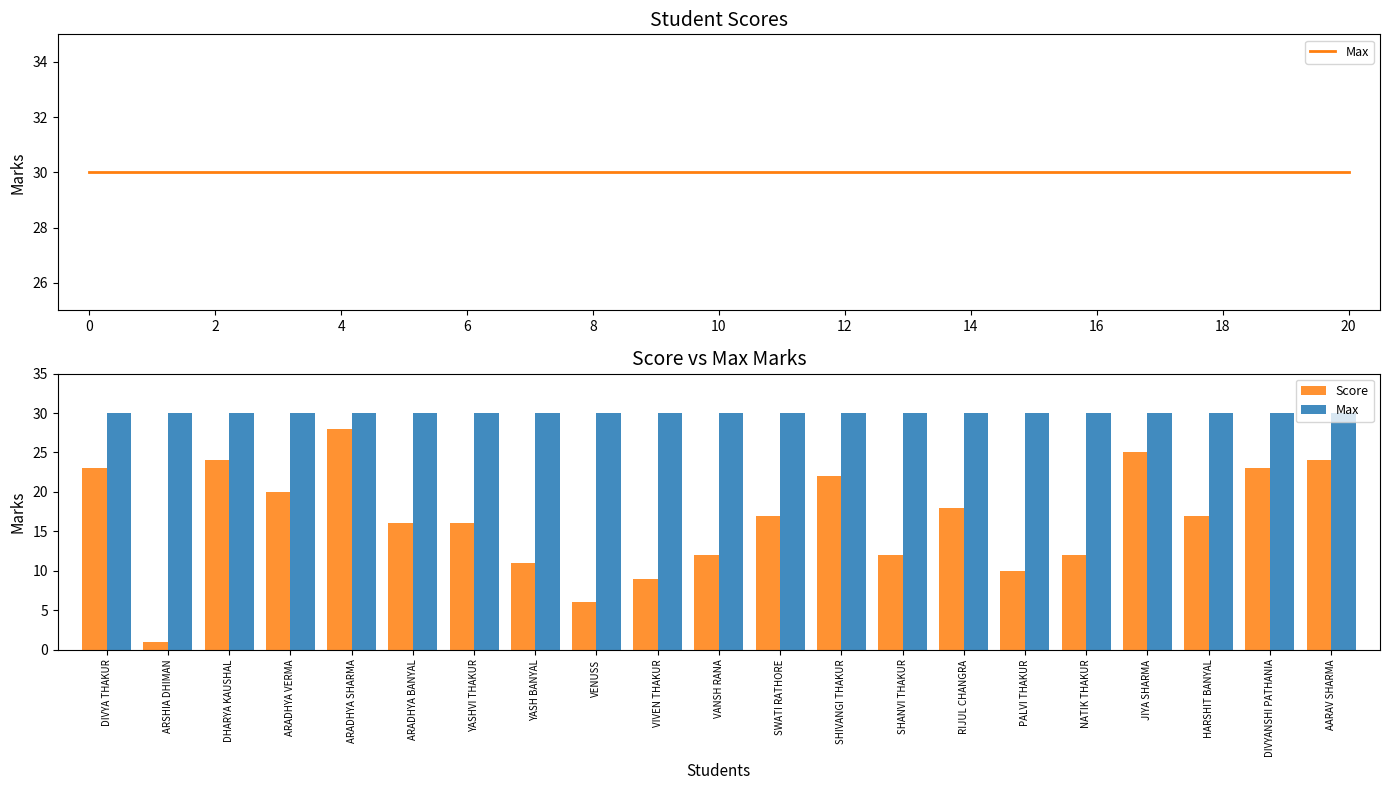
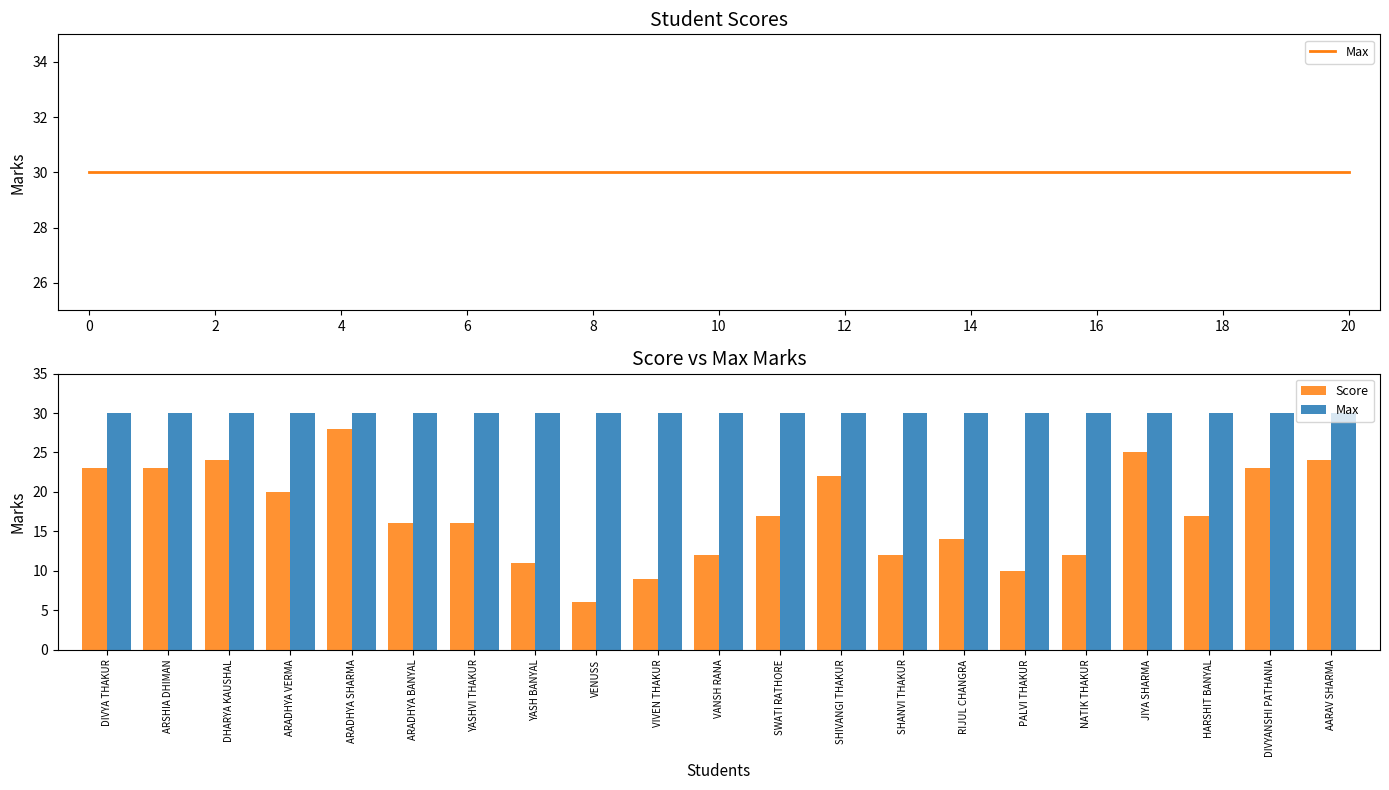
Score vs Max Marks, Score, ARSHIA DHIMAN: 1 -> 23
Score vs Max Marks, Score, RIJUL CHANGRA: 18 -> 14
